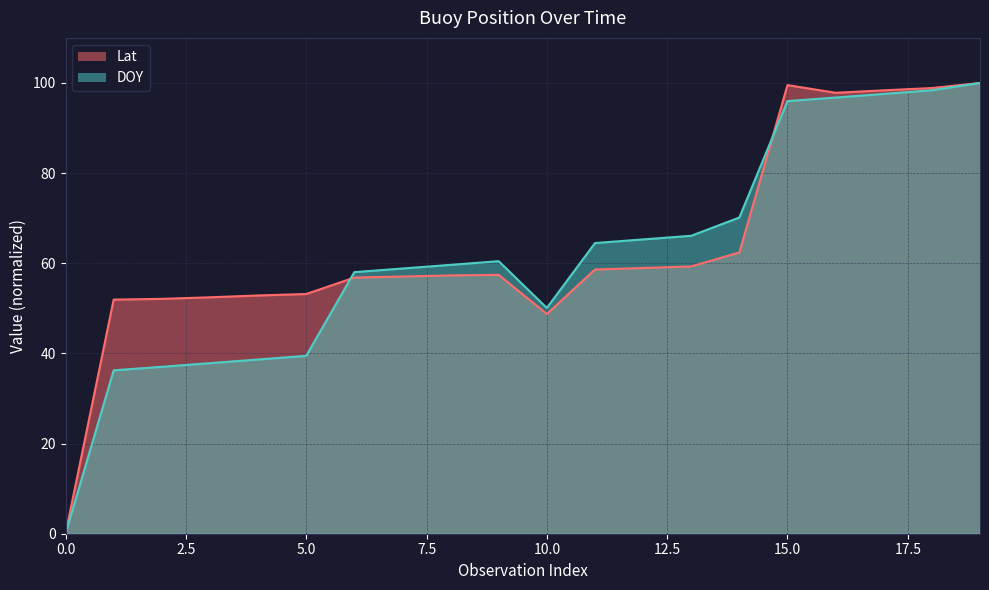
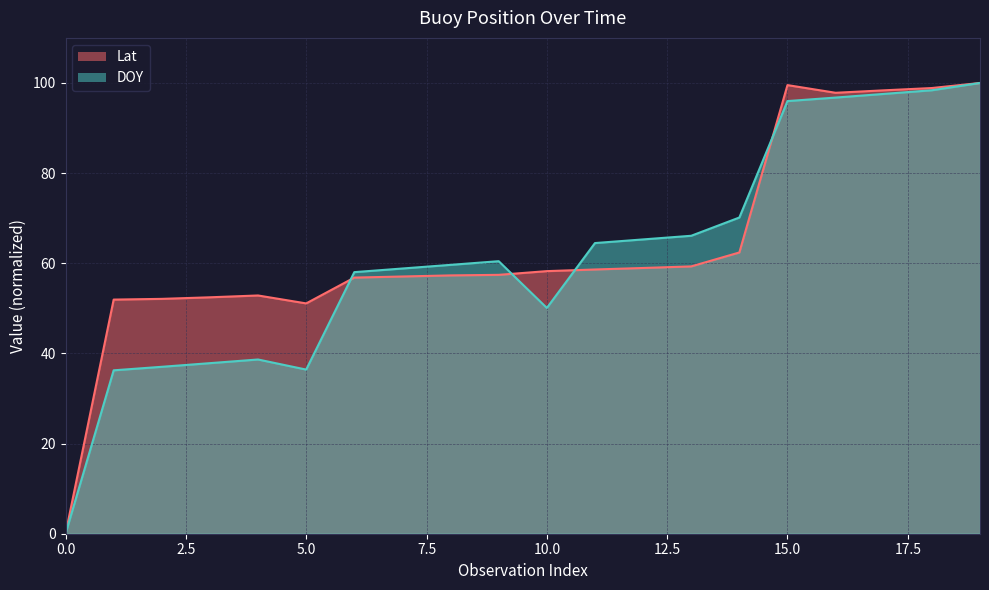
Lat, 5.0: 53 -> 51
DOY, 5.0: 39 -> 36
Lat, 10.0: 49 -> 58
